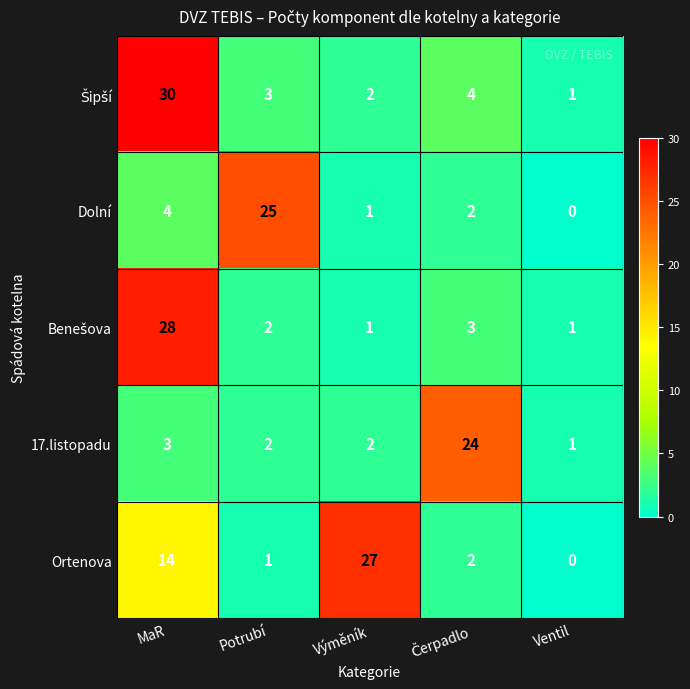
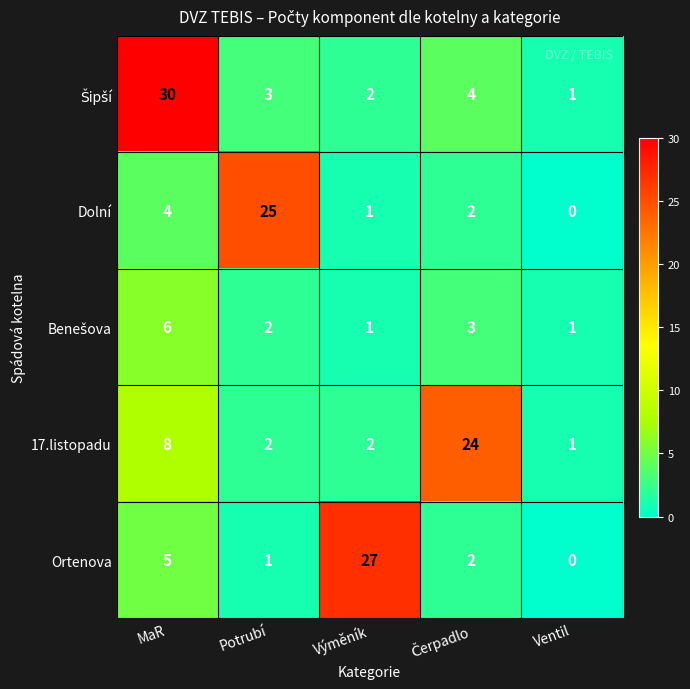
Benešova, MaR: 28 -> 6
17.listopadu, MaR: 3 -> 8
Ortenova, MaR: 14 -> 5
